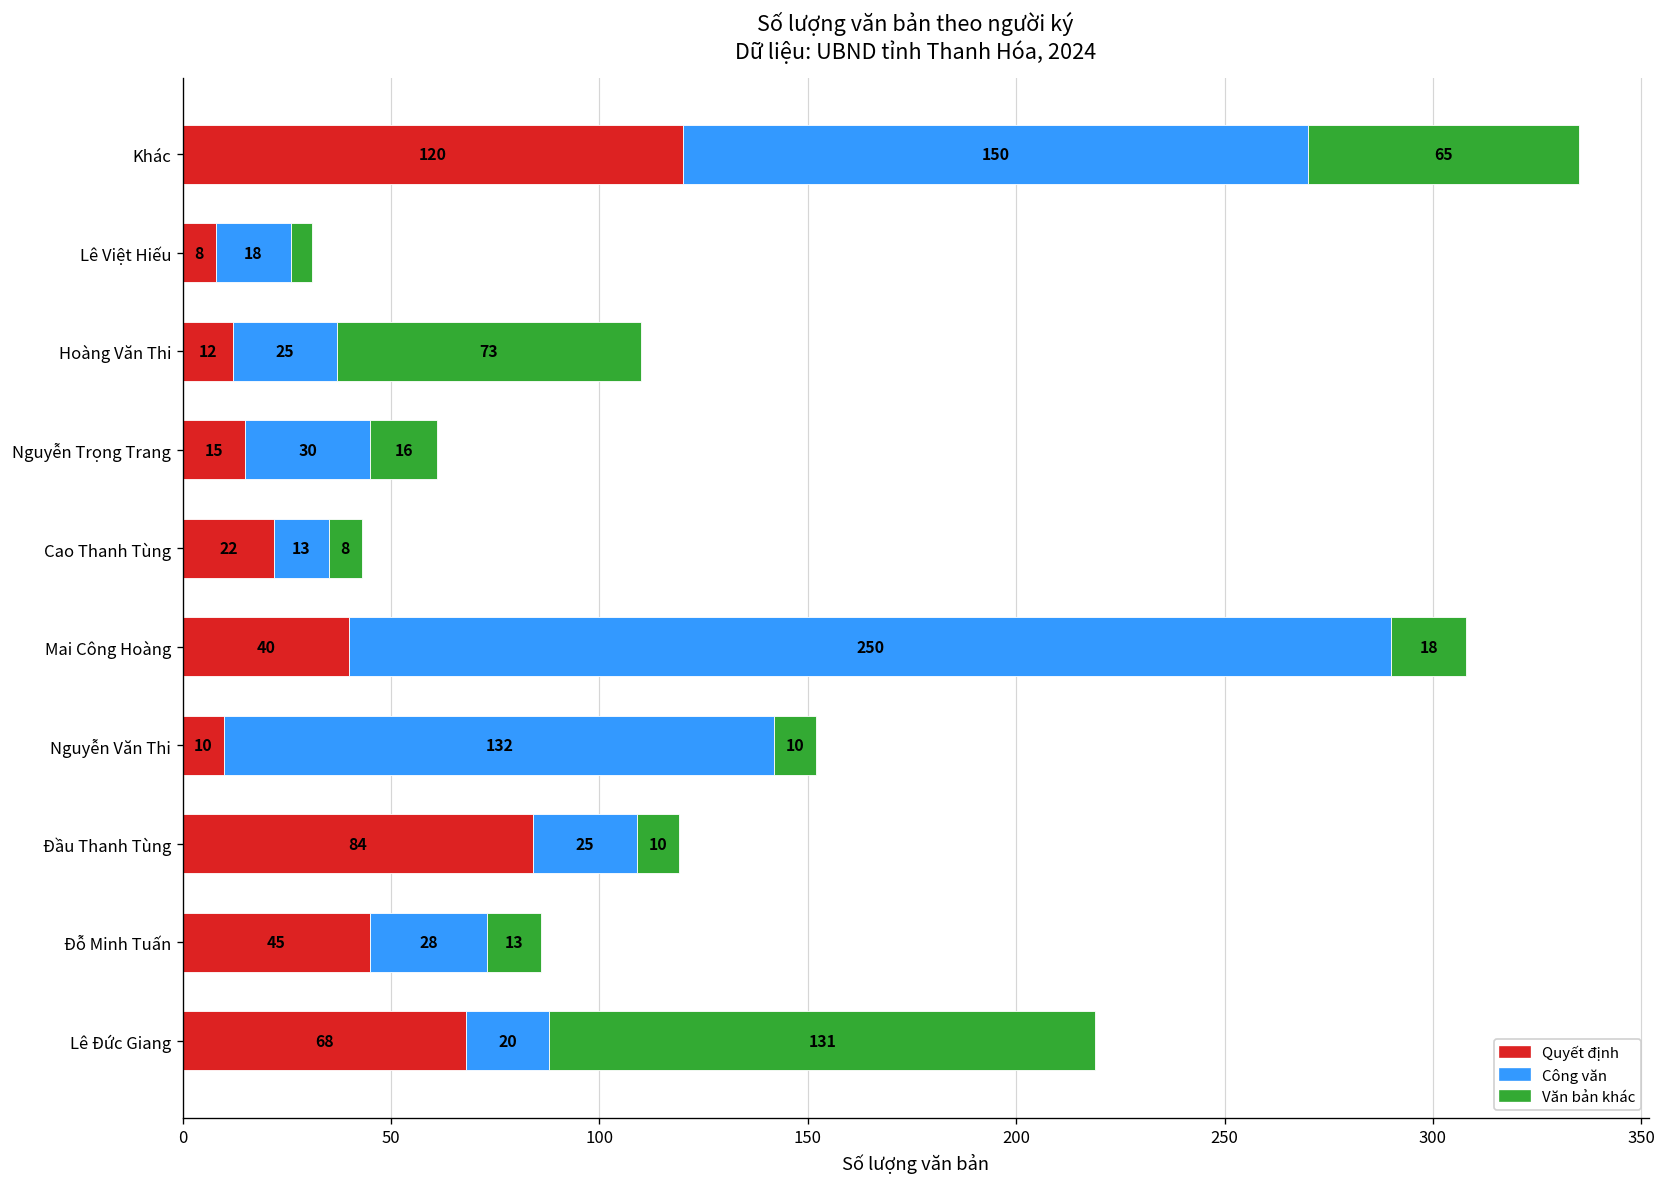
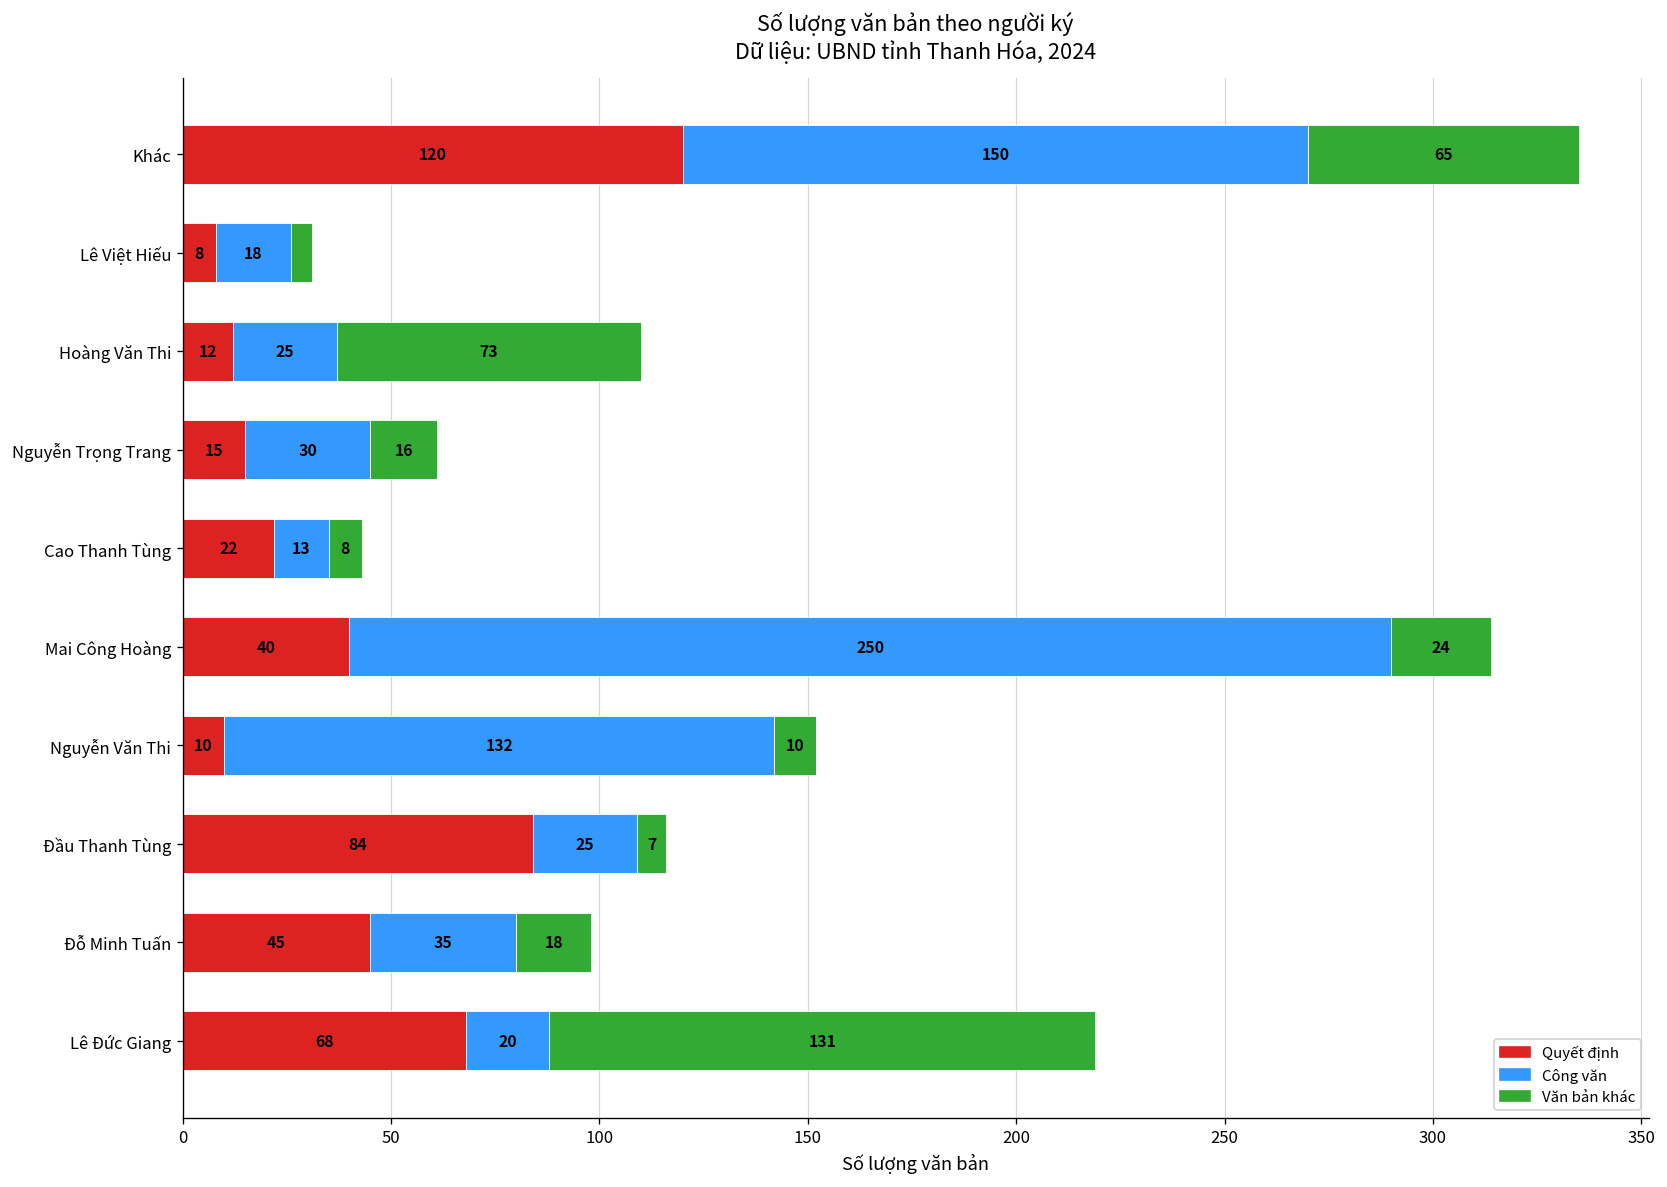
Văn bản khác, Mai Công Hoàng: 18 -> 24
Văn bản khác, Đầu Thanh Tùng: 10 -> 7
Công văn, Đỗ Minh Tuấn: 28 -> 35
Văn bản khác, Đỗ Minh Tuấn: 13 -> 18
